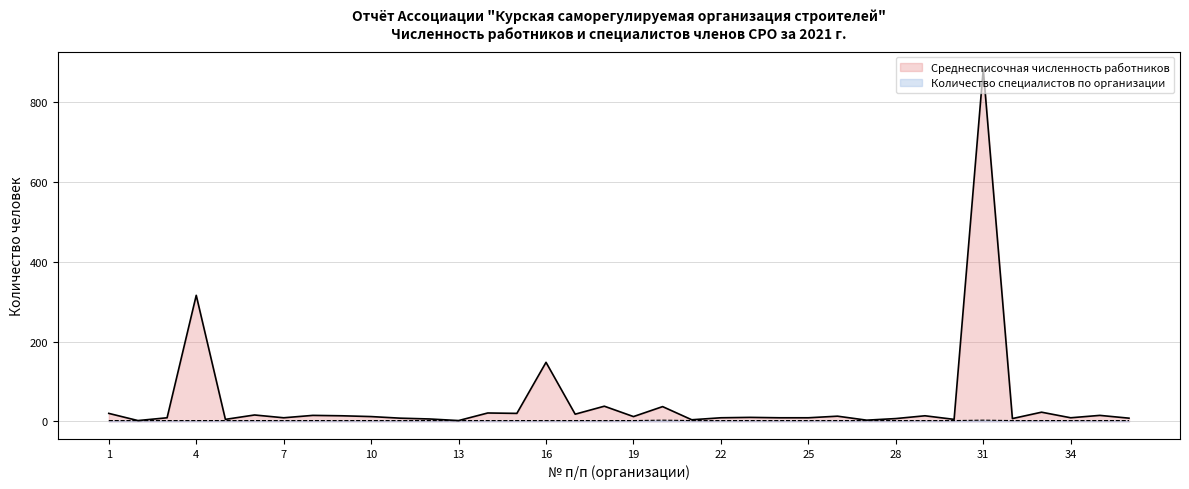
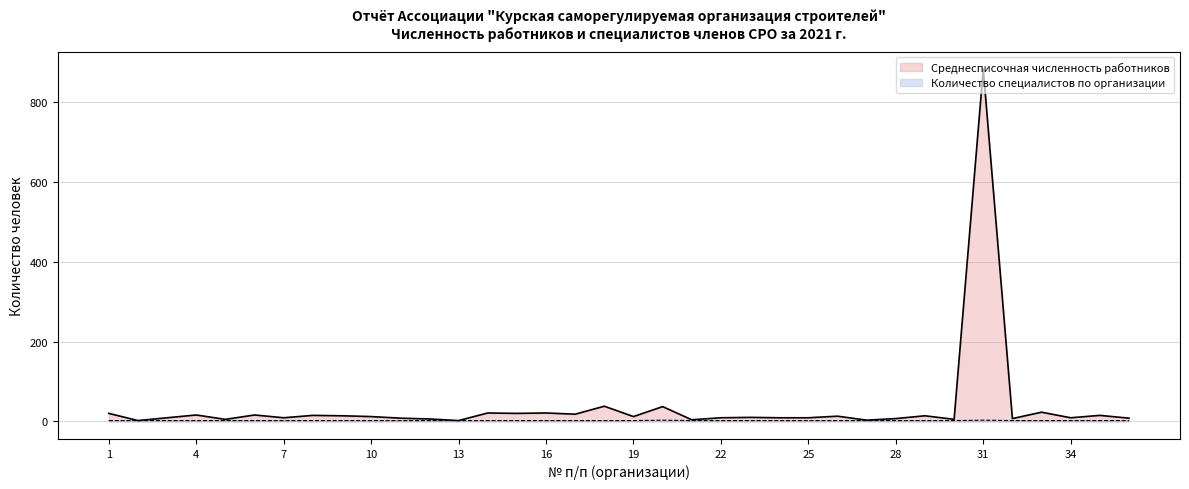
Среднесписочная численность работников, 4: 320 -> 20
Среднесписочная численность работников, 16: 150 -> 20
